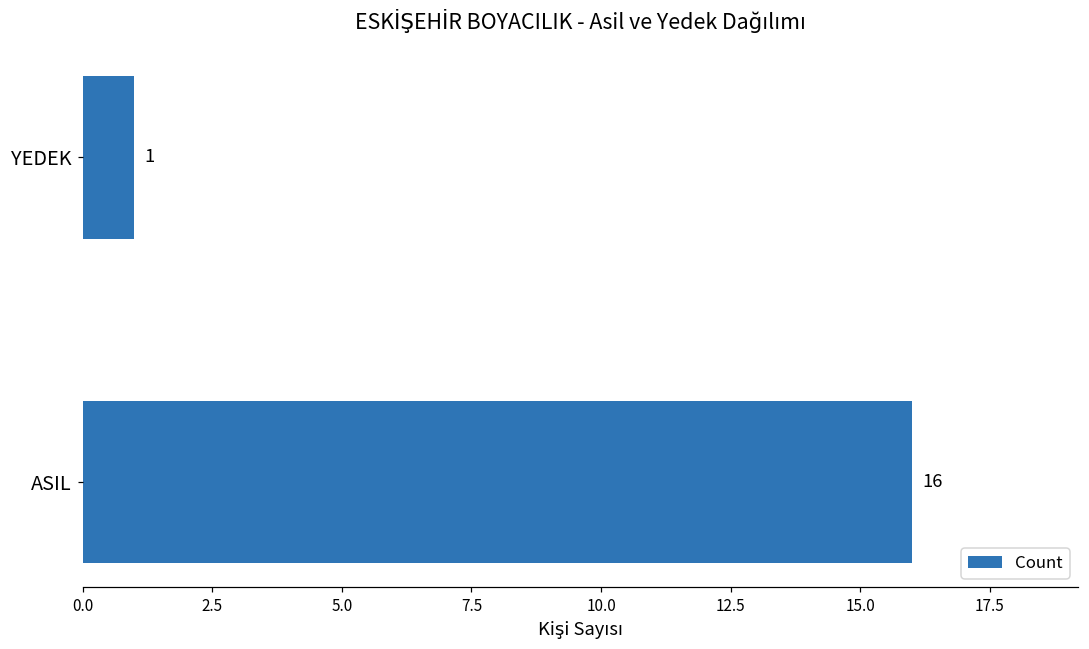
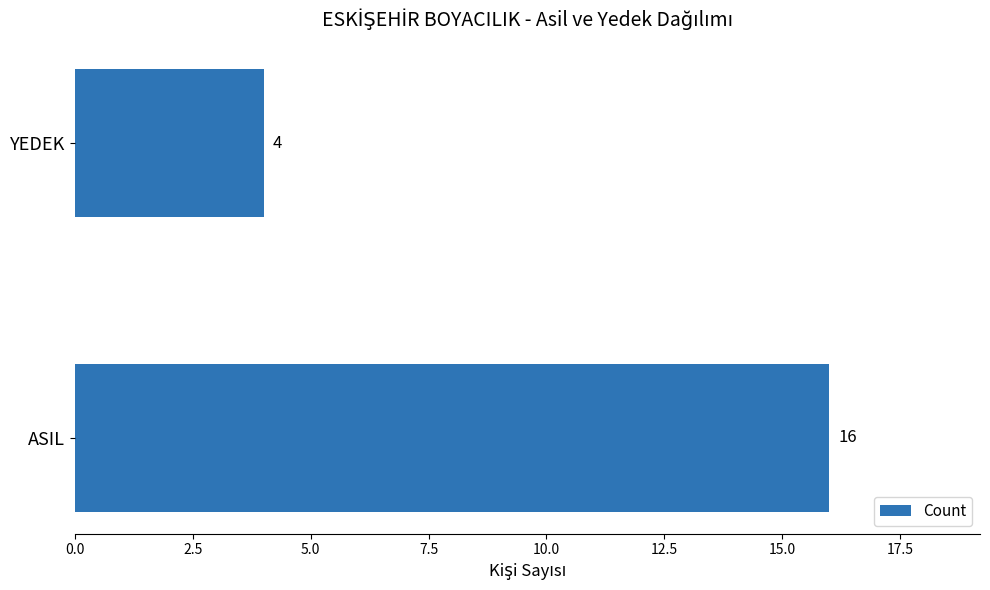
YEDEK: 1 -> 4
